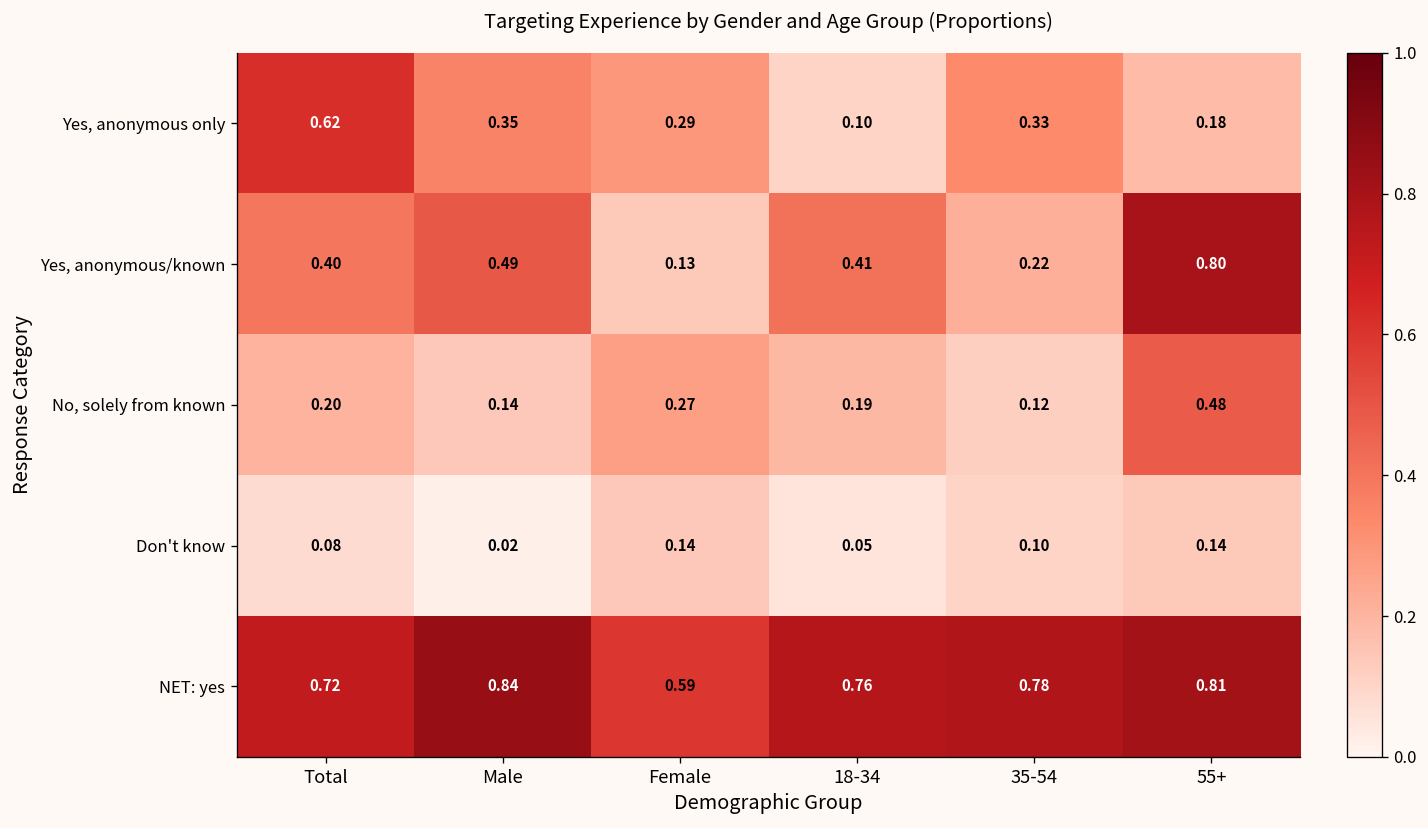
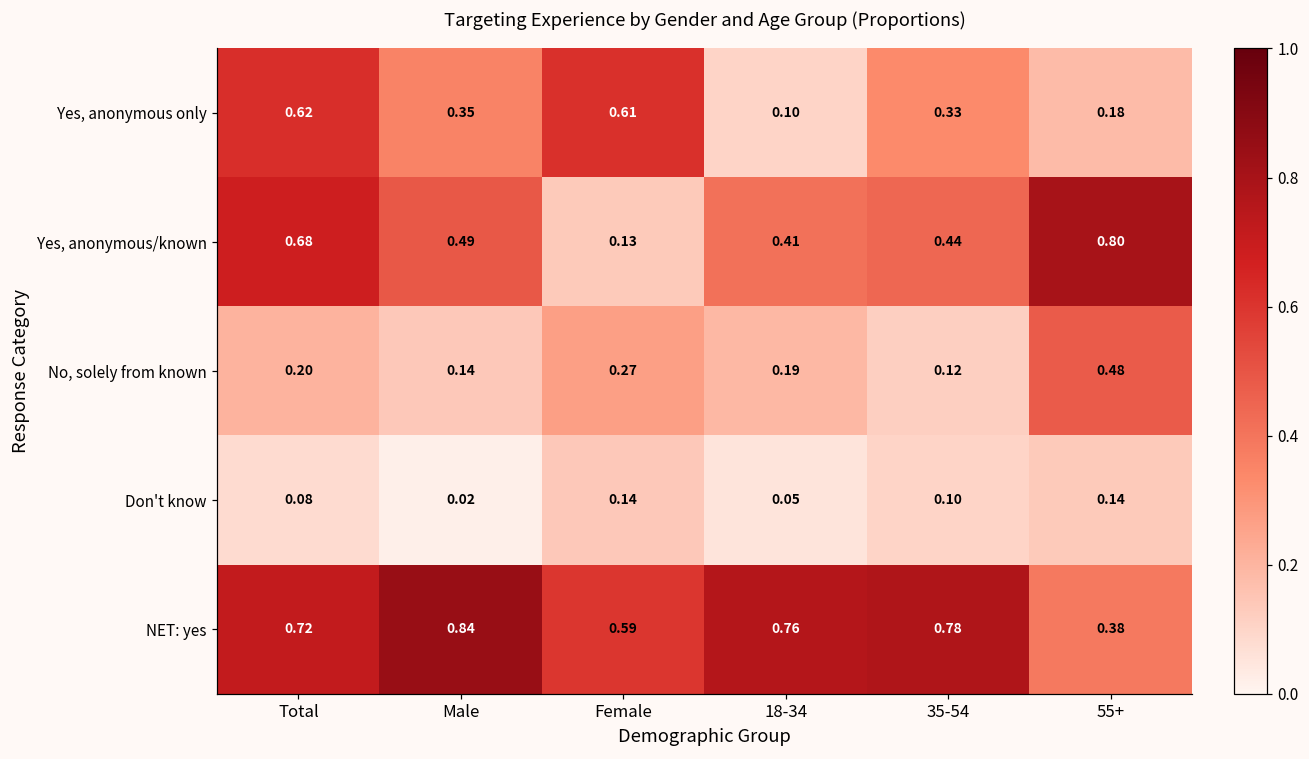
Yes, anonymous only, Female: 0.29 -> 0.61
Yes, anonymous/known, Total: 0.40 -> 0.68
Yes, anonymous/known, 35-54: 0.22 -> 0.44
NET: yes, 55+: 0.81 -> 0.38
